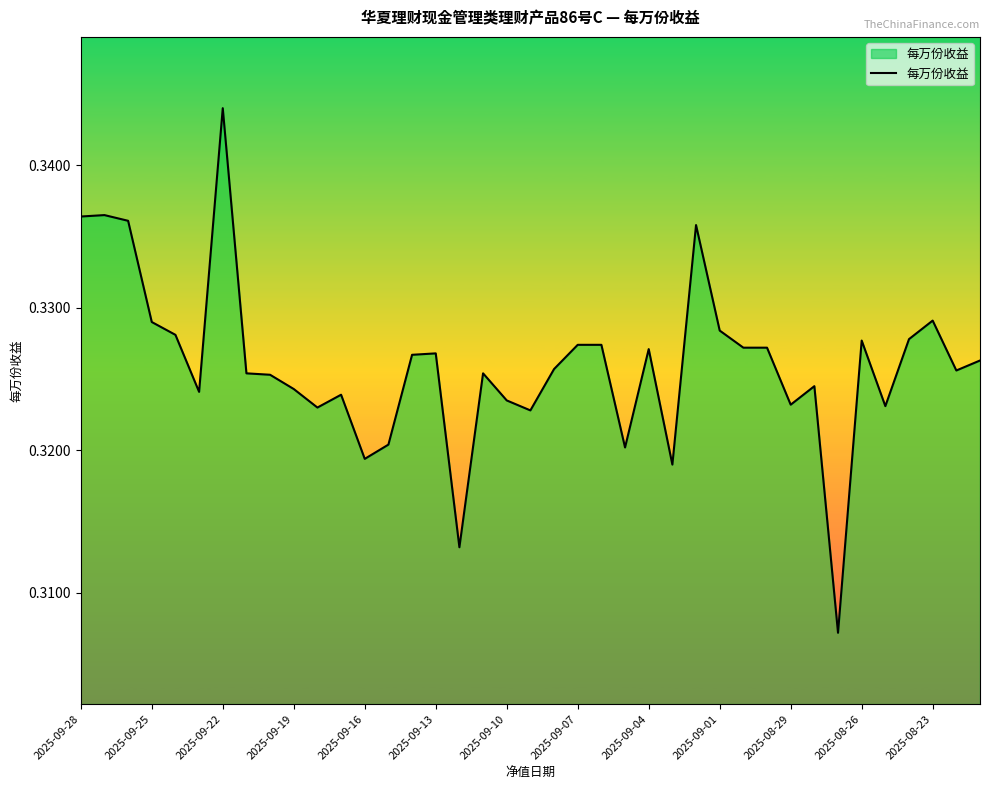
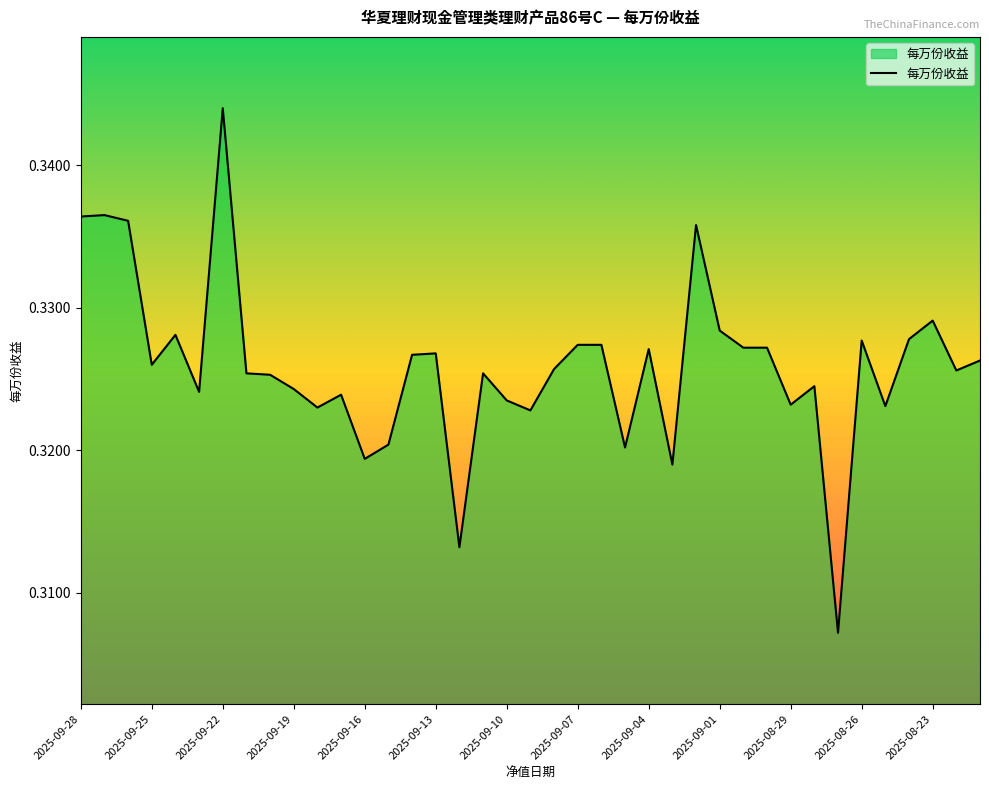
2025-09-25: 0.329 -> 0.326
